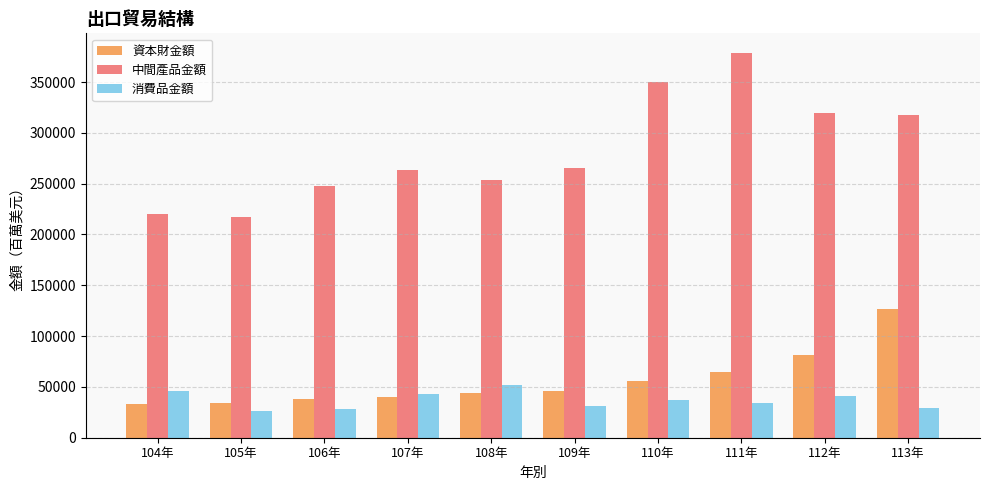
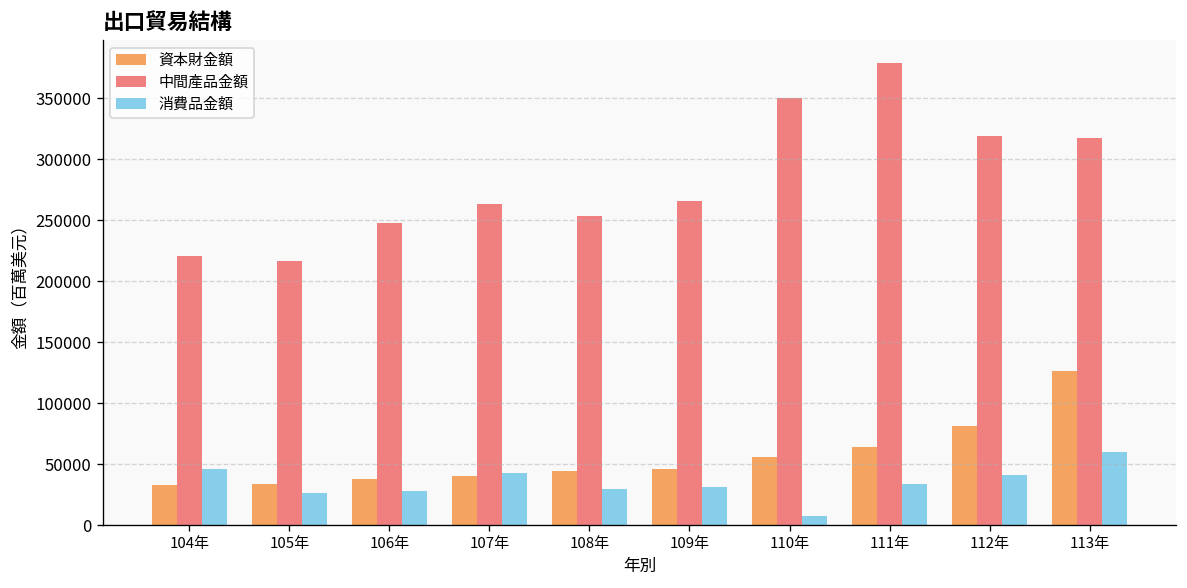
消費品金額, 108年: 52000 -> 30000
消費品金額, 110年: 38000 -> 8000
消費品金額, 113年: 29000 -> 60000
